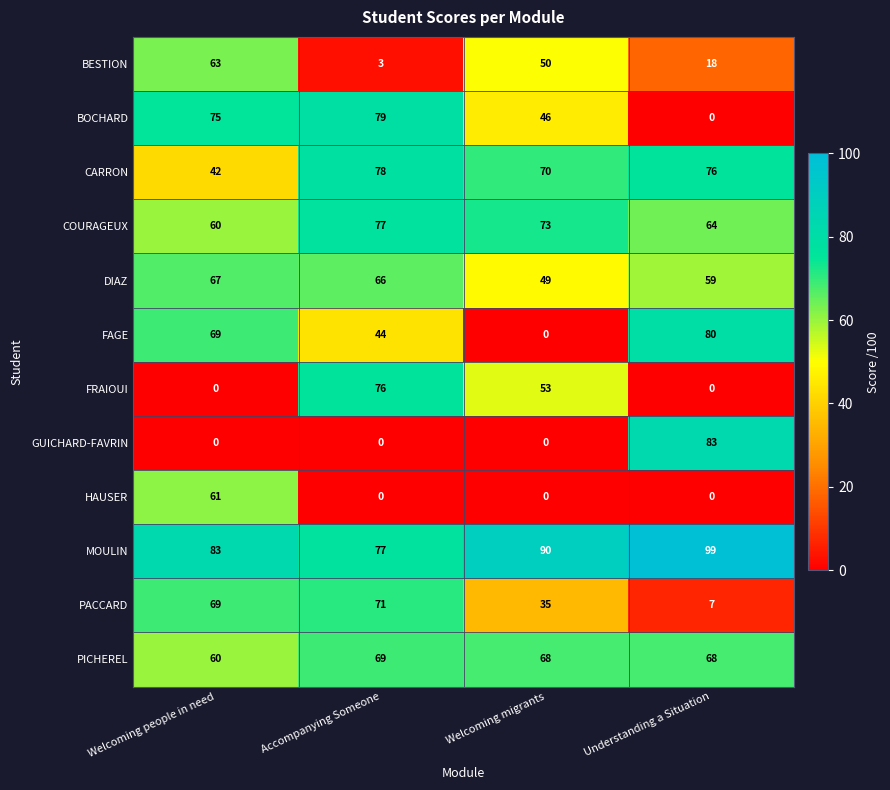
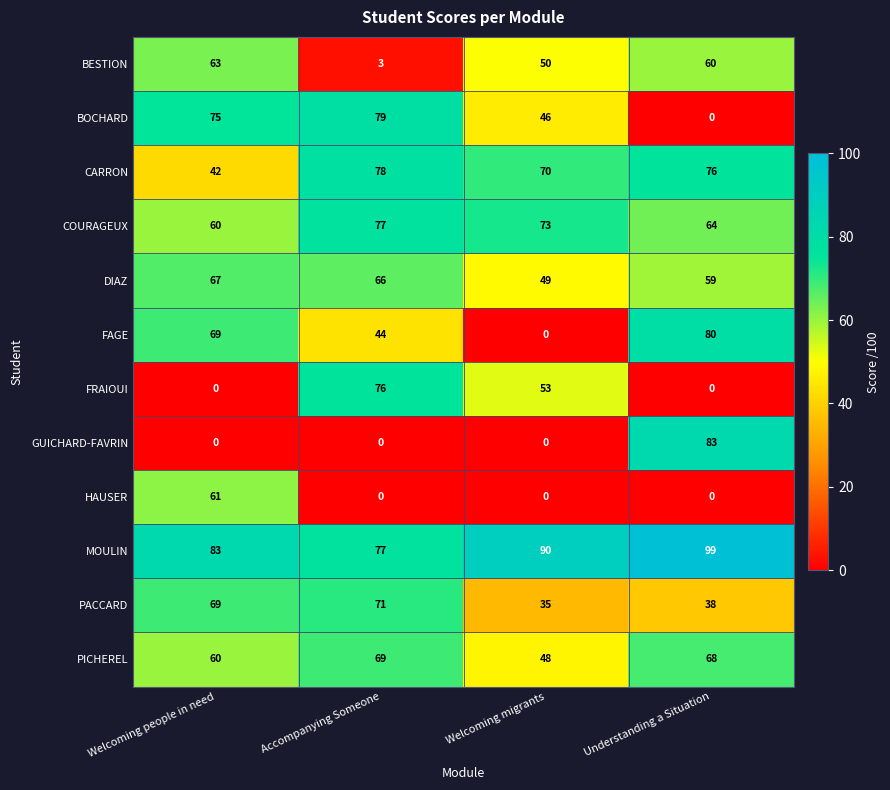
BESTION, Understanding a Situation: 18 -> 60
PACCARD, Understanding a Situation: 7 -> 38
PICHEREL, Welcoming migrants: 68 -> 48
